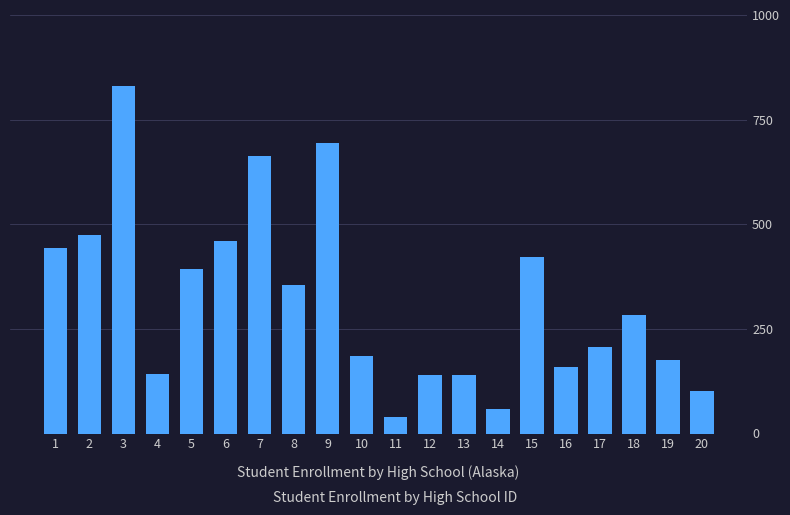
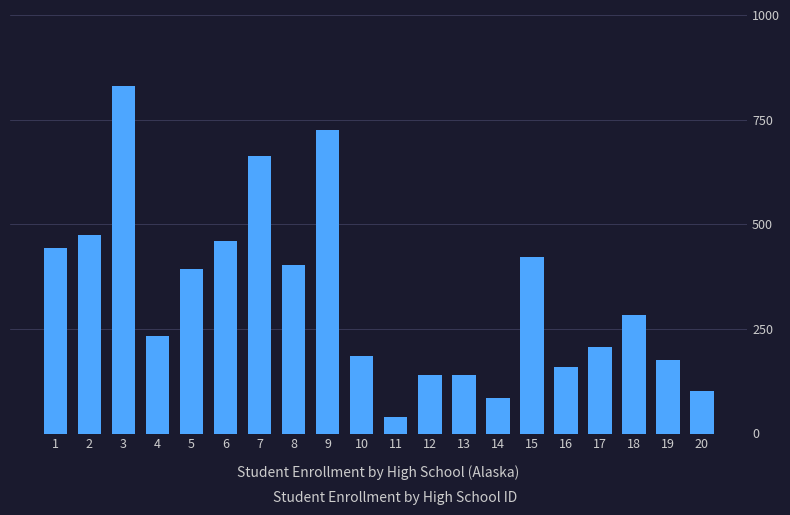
4: 140 -> 230
8: 360 -> 400
9: 700 -> 730
14: 60 -> 90
